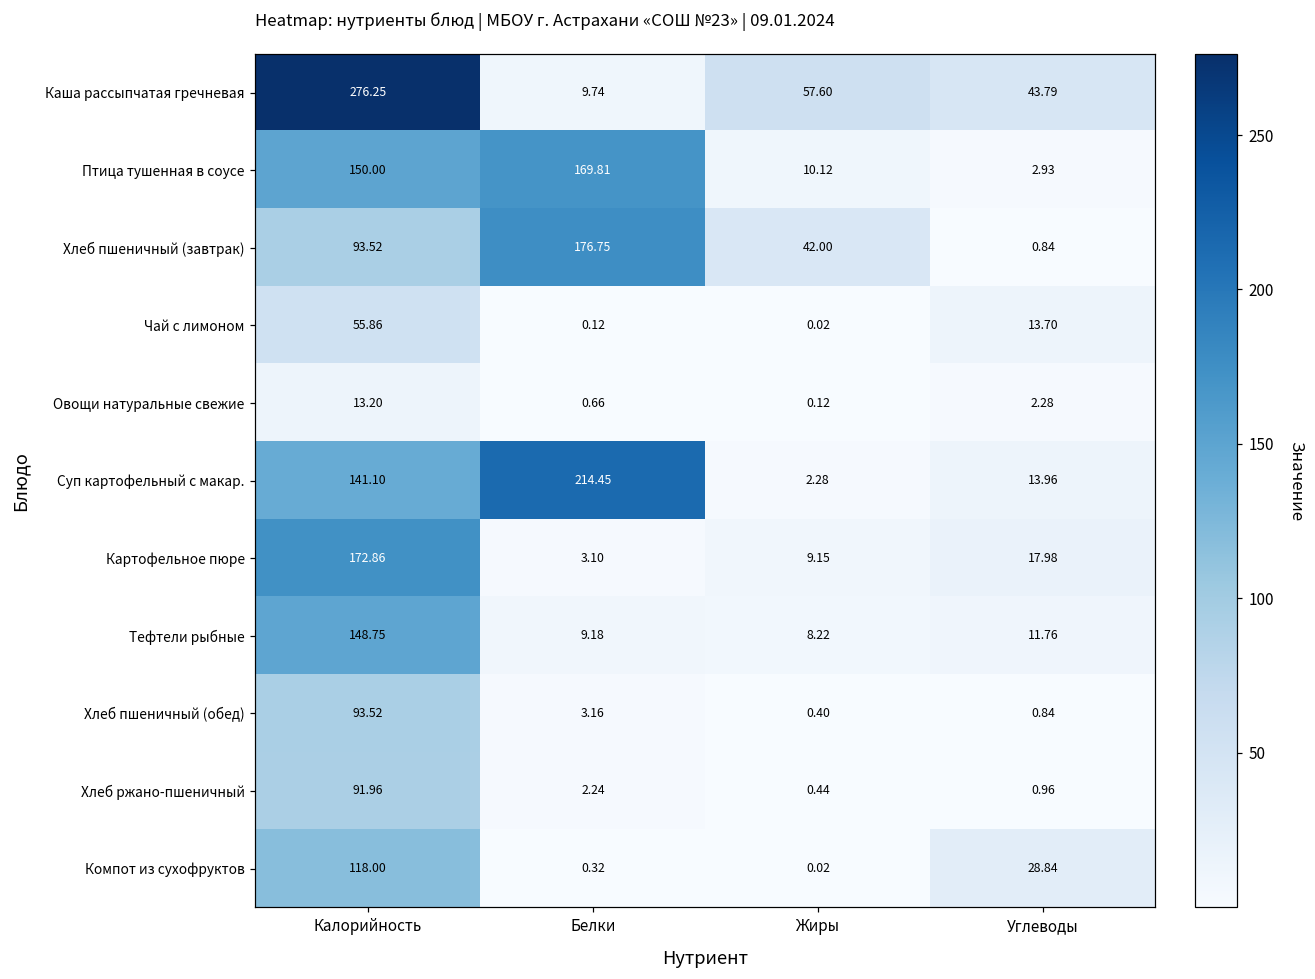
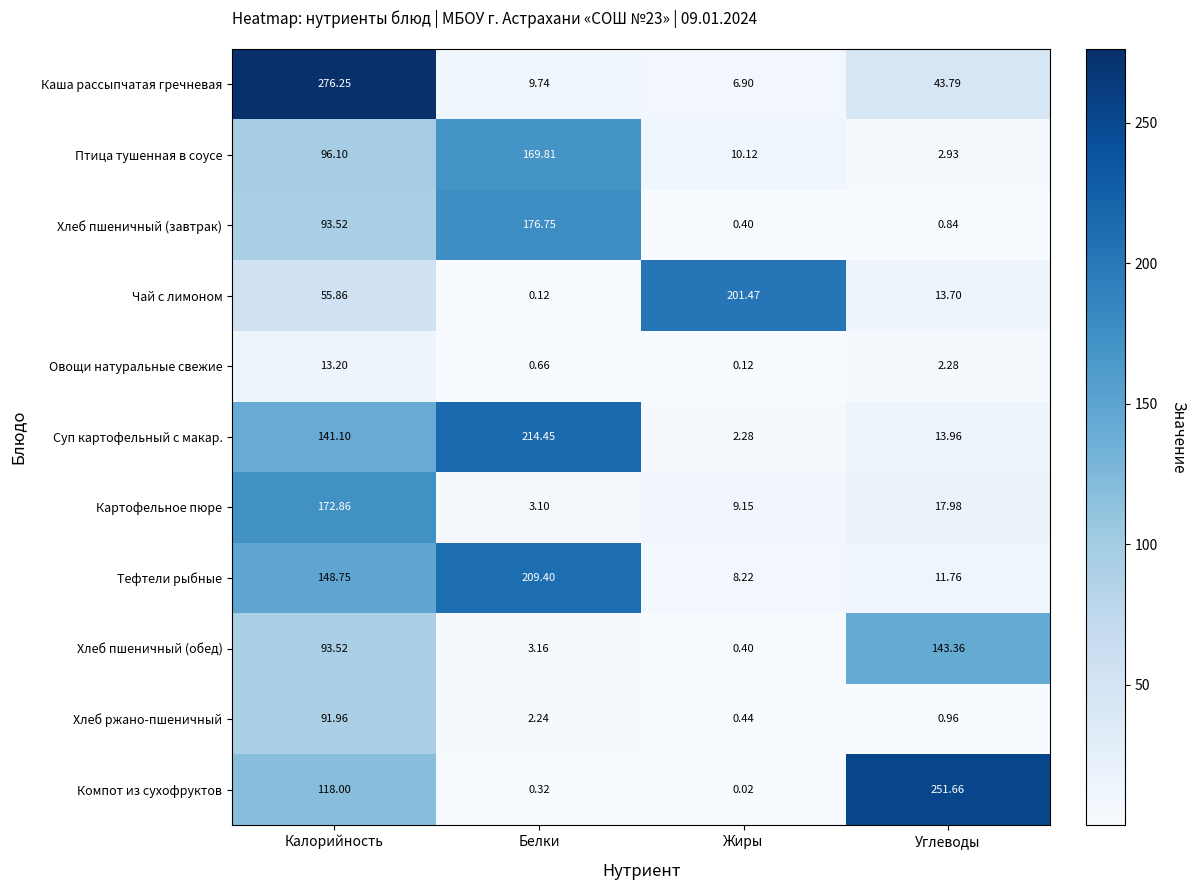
Каша рассыпчатая гречневая, Жиры: 57.60 -> 6.90
Птица тушенная в соусе, Калорийность: 150.00 -> 96.10
Хлеб пшеничный (завтрак), Жиры: 42.00 -> 0.40
Чай с лимоном, Жиры: 0.02 -> 201.47
Тефтели рыбные, Белки: 9.18 -> 209.40
Хлеб пшеничный (обед), Углеводы: 0.84 -> 143.36
Компот из сухофруктов, Углеводы: 28.84 -> 251.66
